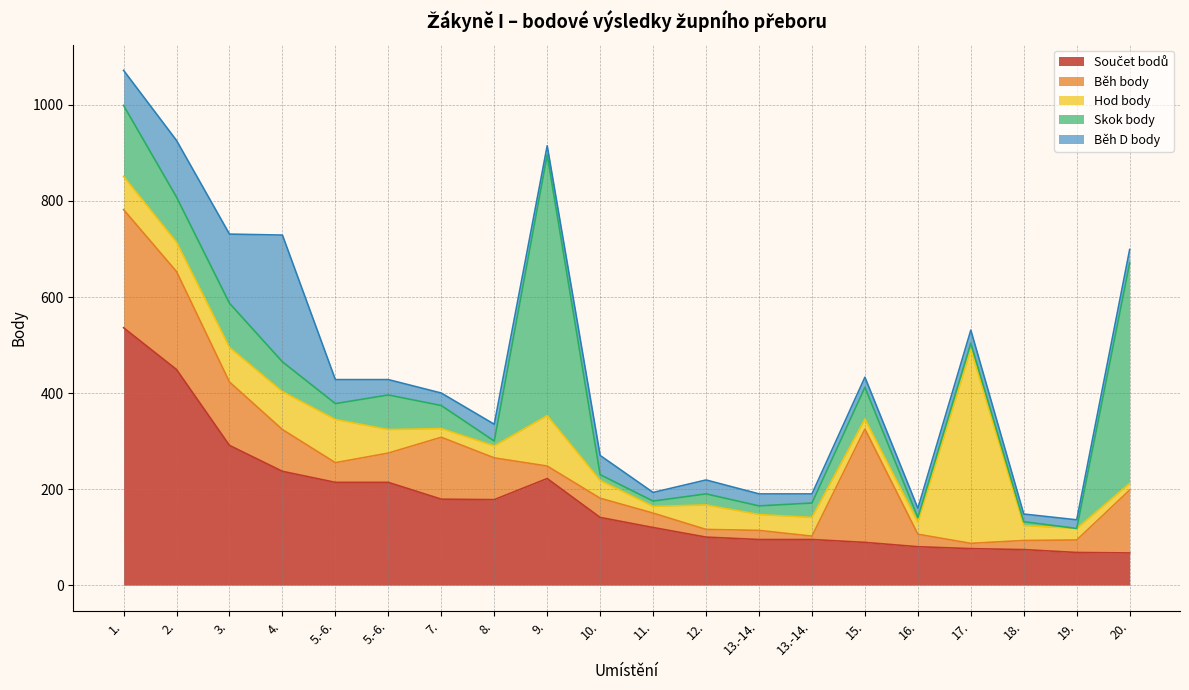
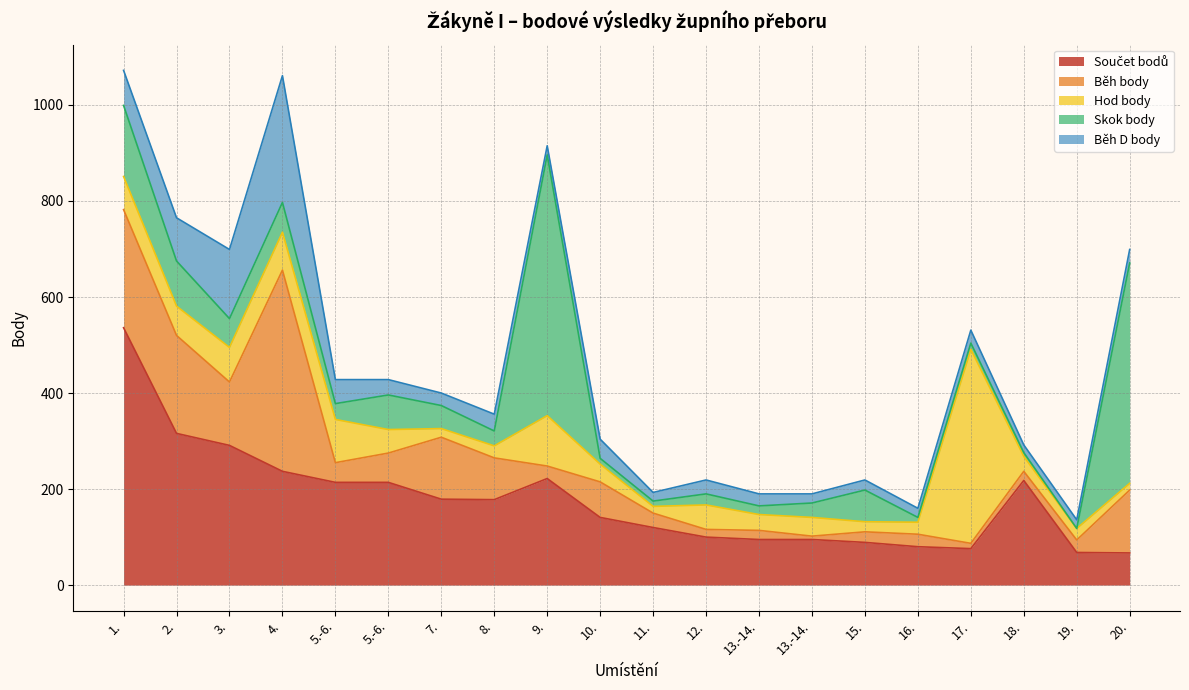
Součet bodů, 2.: 450 -> 320
Běh D body, 2.: 120 -> 90
Skok body, 3.: 90 -> 60
Běh body, 4.: 90 -> 420
Skok body, 8.: 10 -> 30
Běh body, 10.: 40 -> 70
Běh body, 15.: 240 -> 20
Součet bodů, 18.: 70 -> 220
